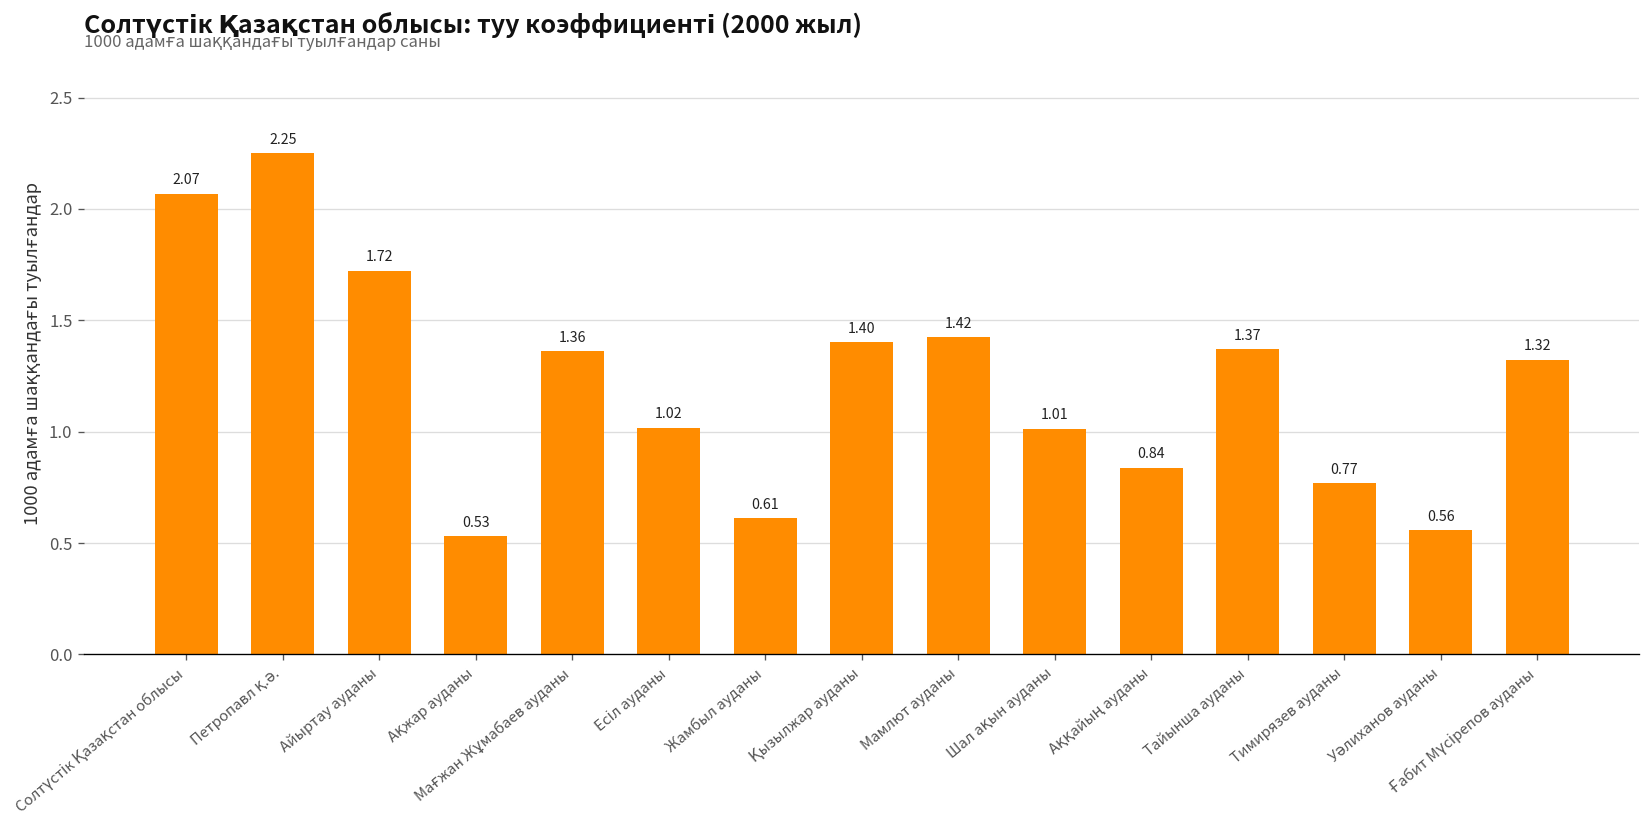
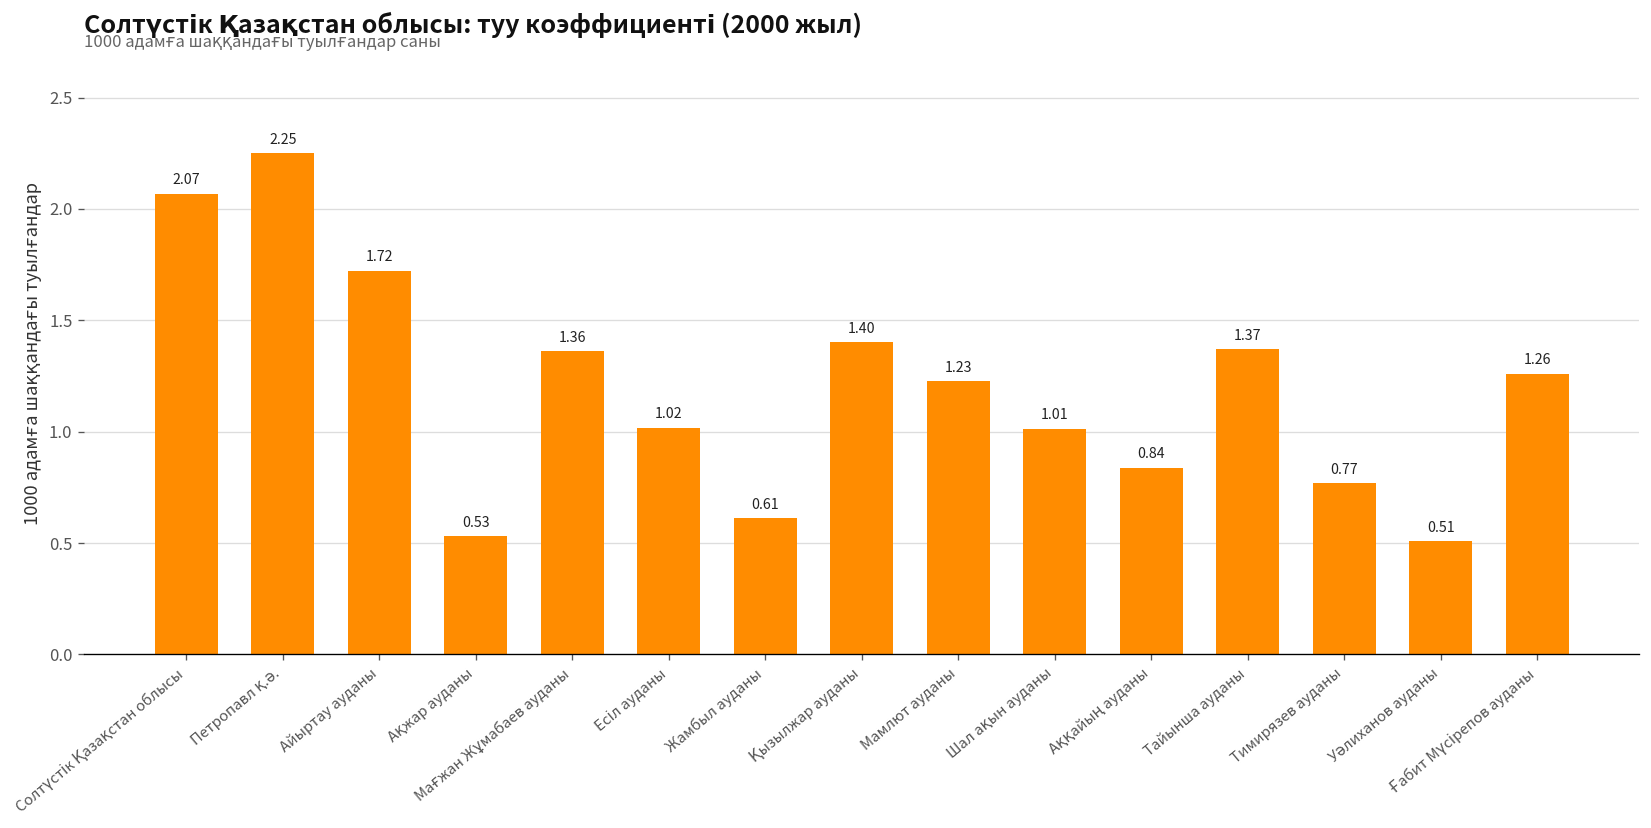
Мамлют ауданы: 1.42 -> 1.23
Уәлиханов ауданы: 0.56 -> 0.51
Ғабит Мүсірепов ауданы: 1.32 -> 1.26
